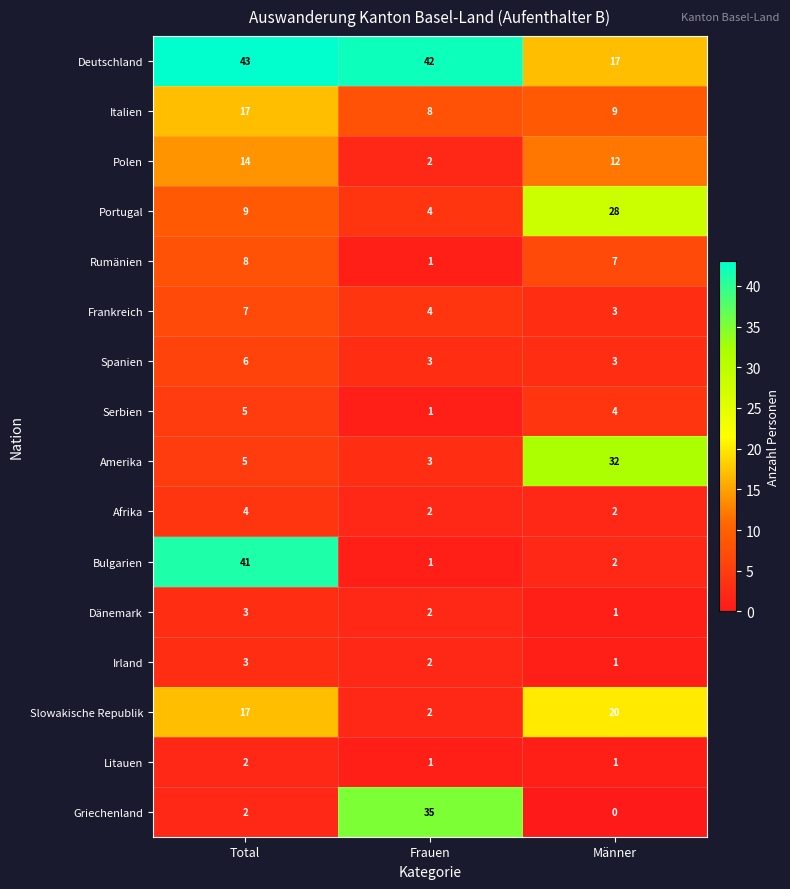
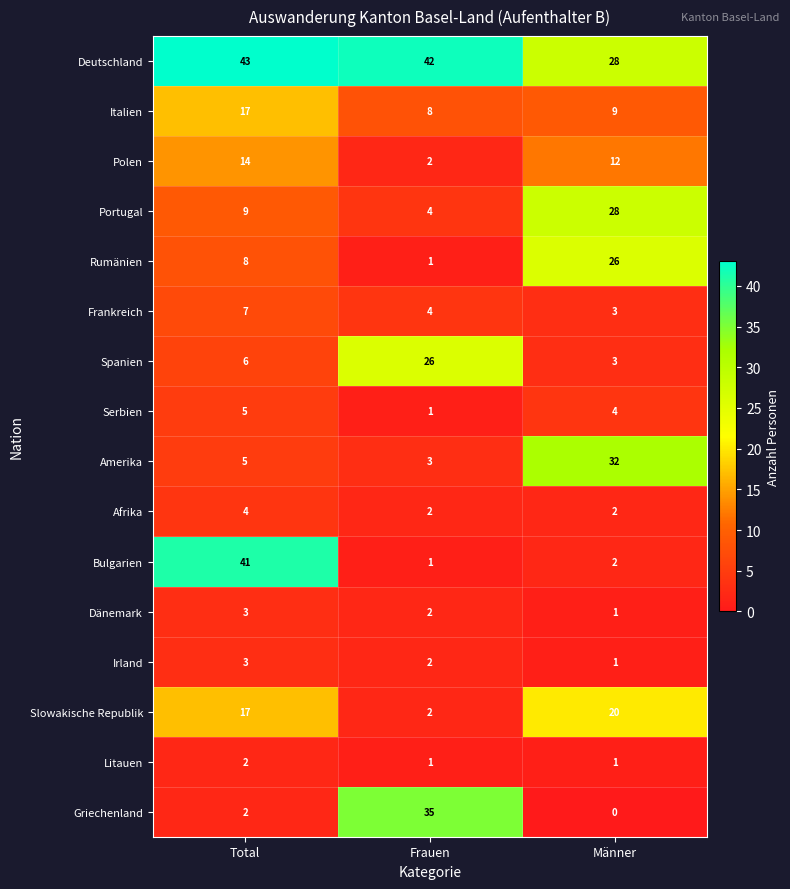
Deutschland, Männer: 17 -> 28
Rumänien, Männer: 7 -> 26
Spanien, Frauen: 3 -> 26
